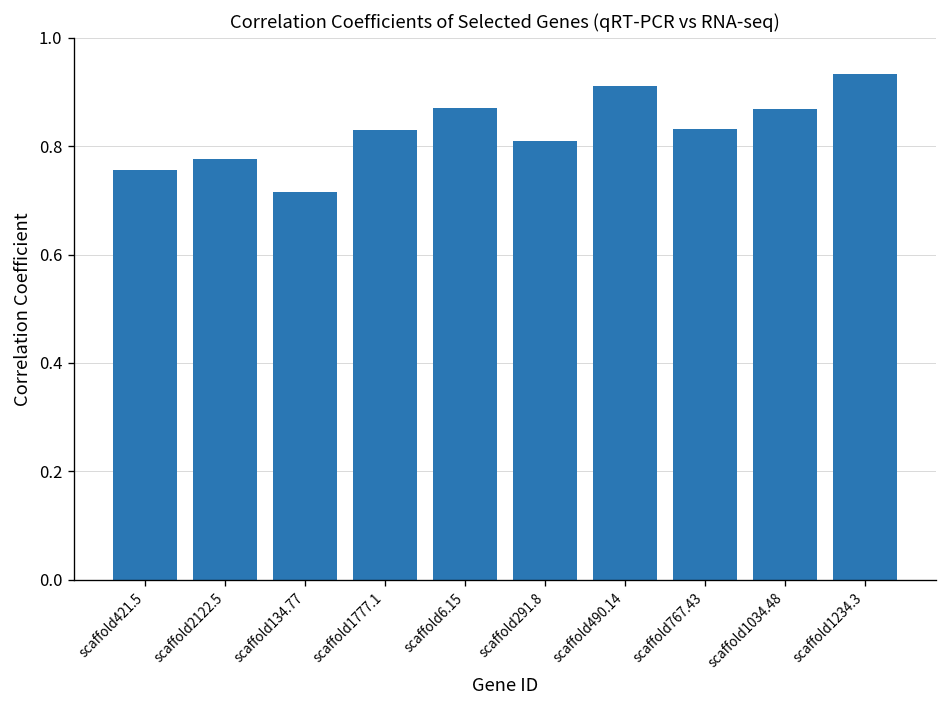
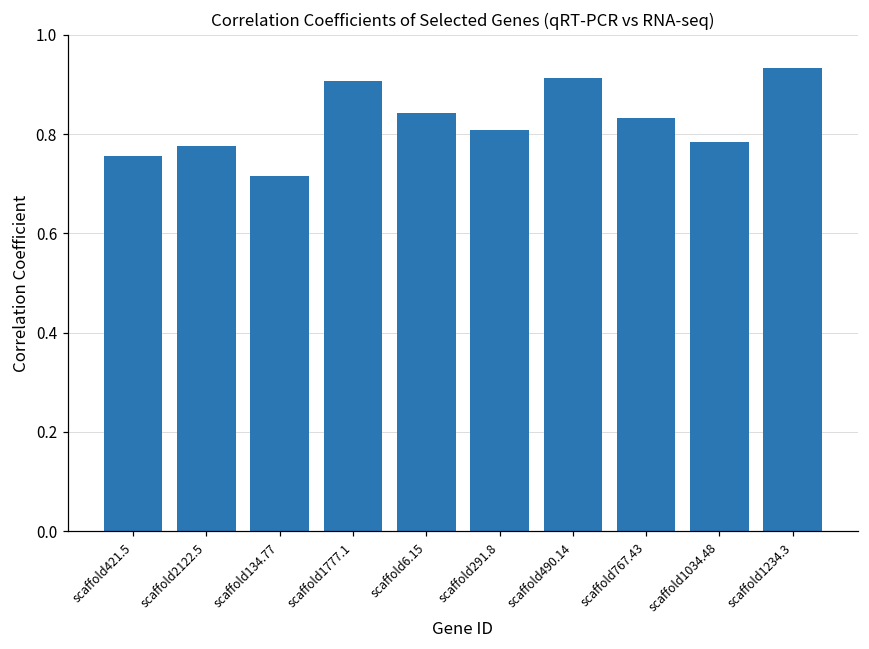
scaffold1777.1: 0.83 -> 0.91
scaffold6.15: 0.87 -> 0.84
scaffold1034.48: 0.87 -> 0.78
